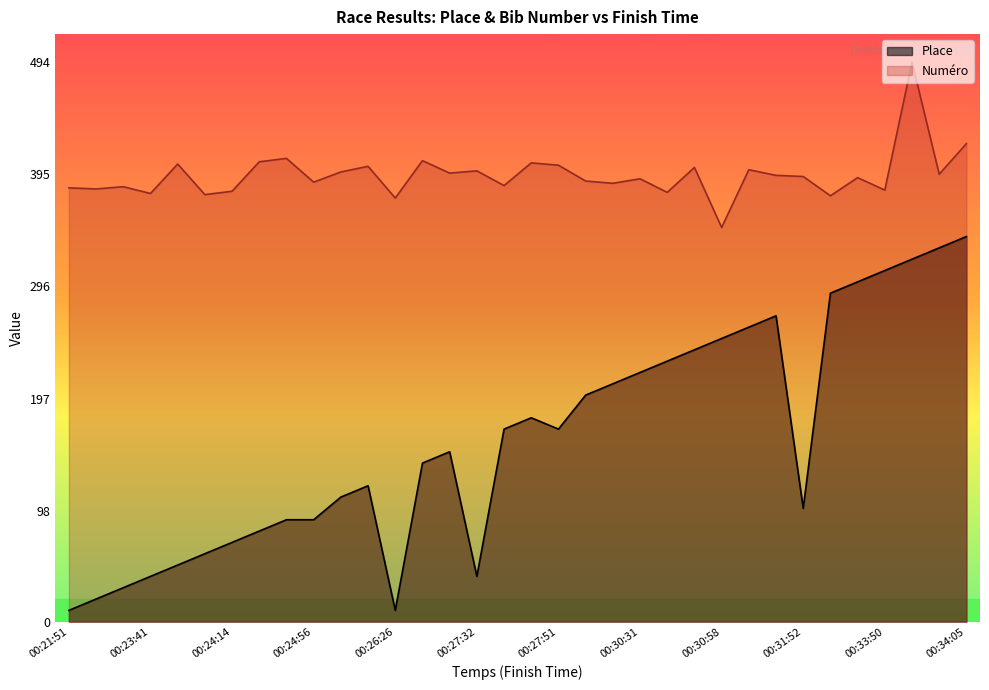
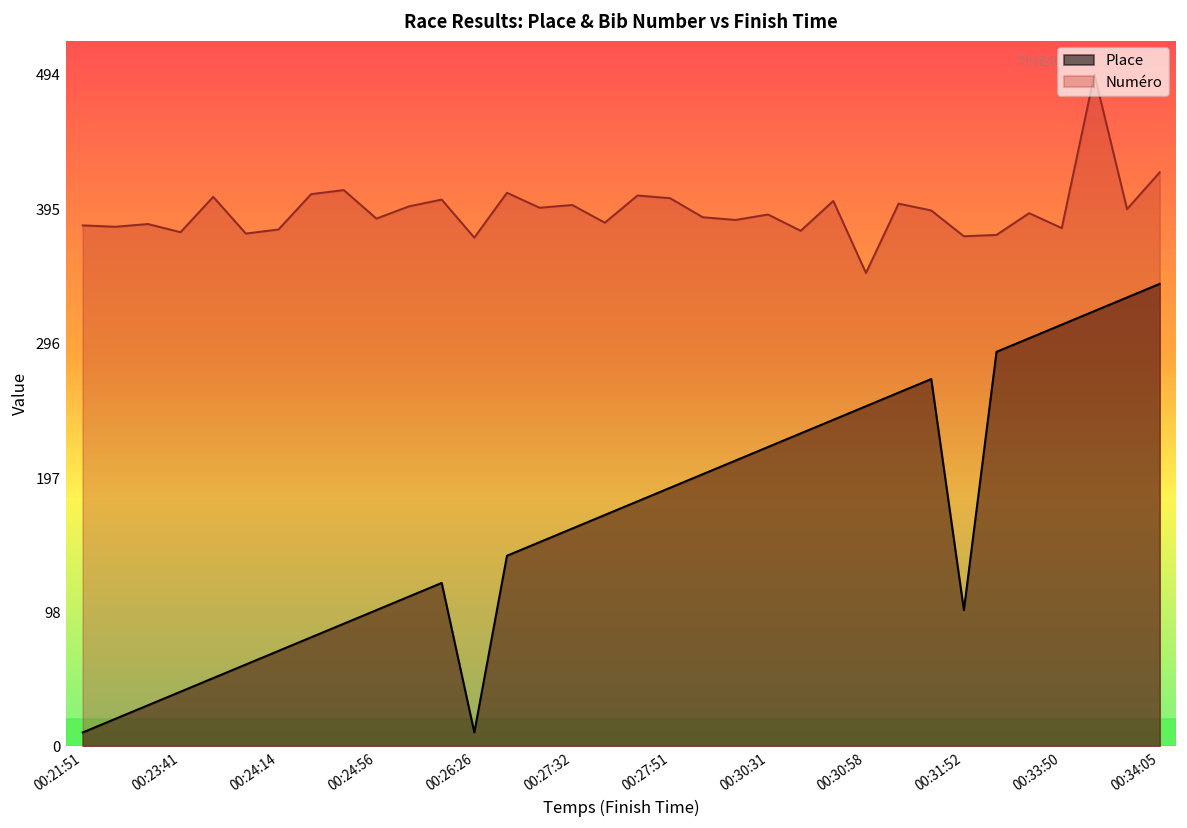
Place, 00:24:56: 90 -> 100
Place, 00:27:32: 40 -> 160
Place, 00:27:51: 170 -> 190
Numéro, 00:31:52: 393 -> 375
